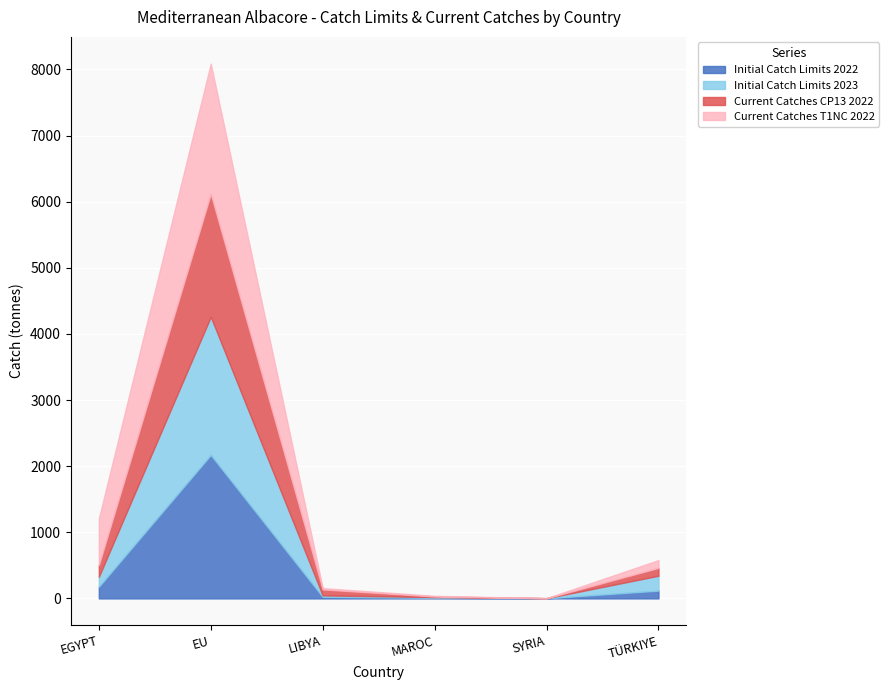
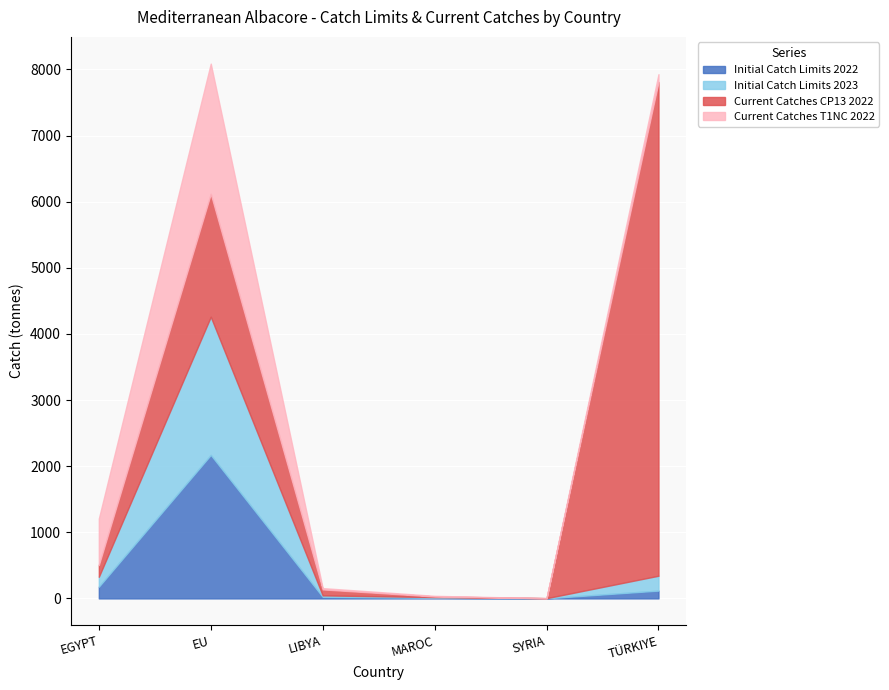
Current Catches CP13 2022, TÜRKIYE: 100 -> 7500
